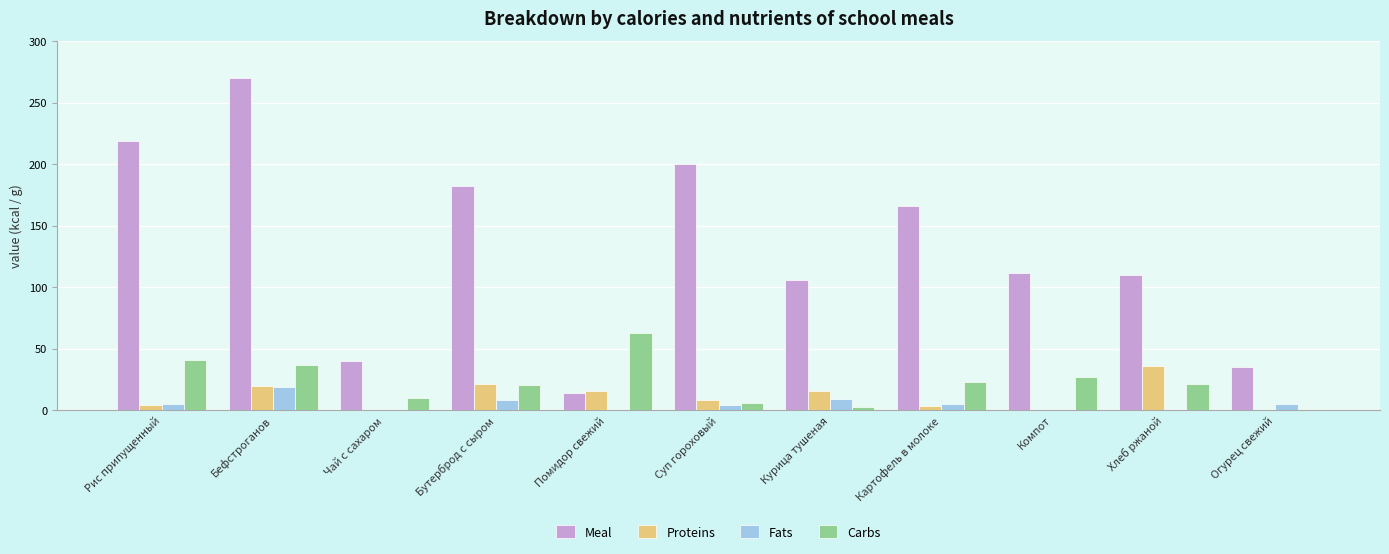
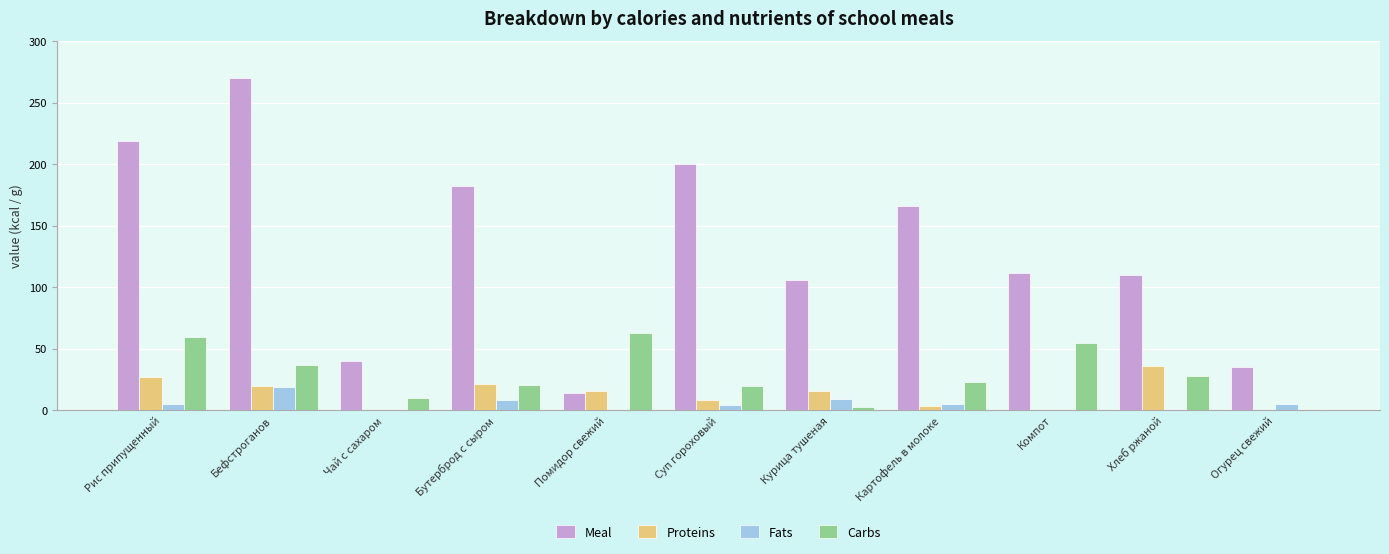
Proteins, Рис припущенный: 4 -> 27
Carbs, Рис припущенный: 41 -> 60
Carbs, Суп гороховый: 6 -> 20
Carbs, Компот: 27 -> 55
Carbs, Хлеб ржаной: 21 -> 28
